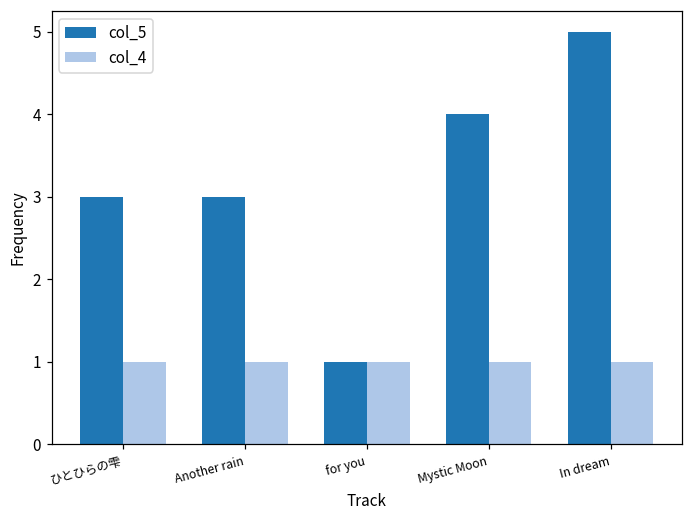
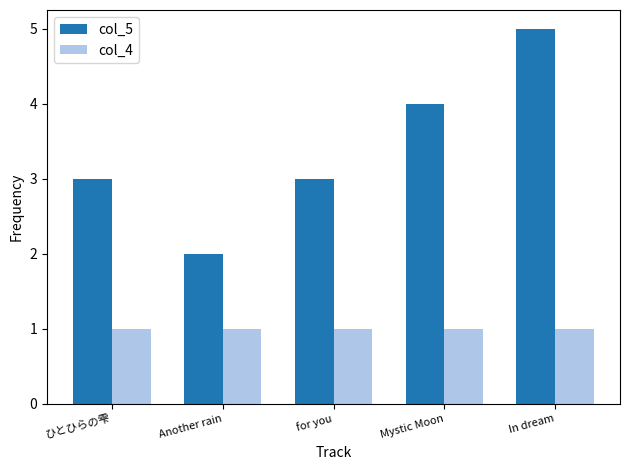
col_5, Another rain: 3 -> 2
col_5, for you: 1 -> 3
